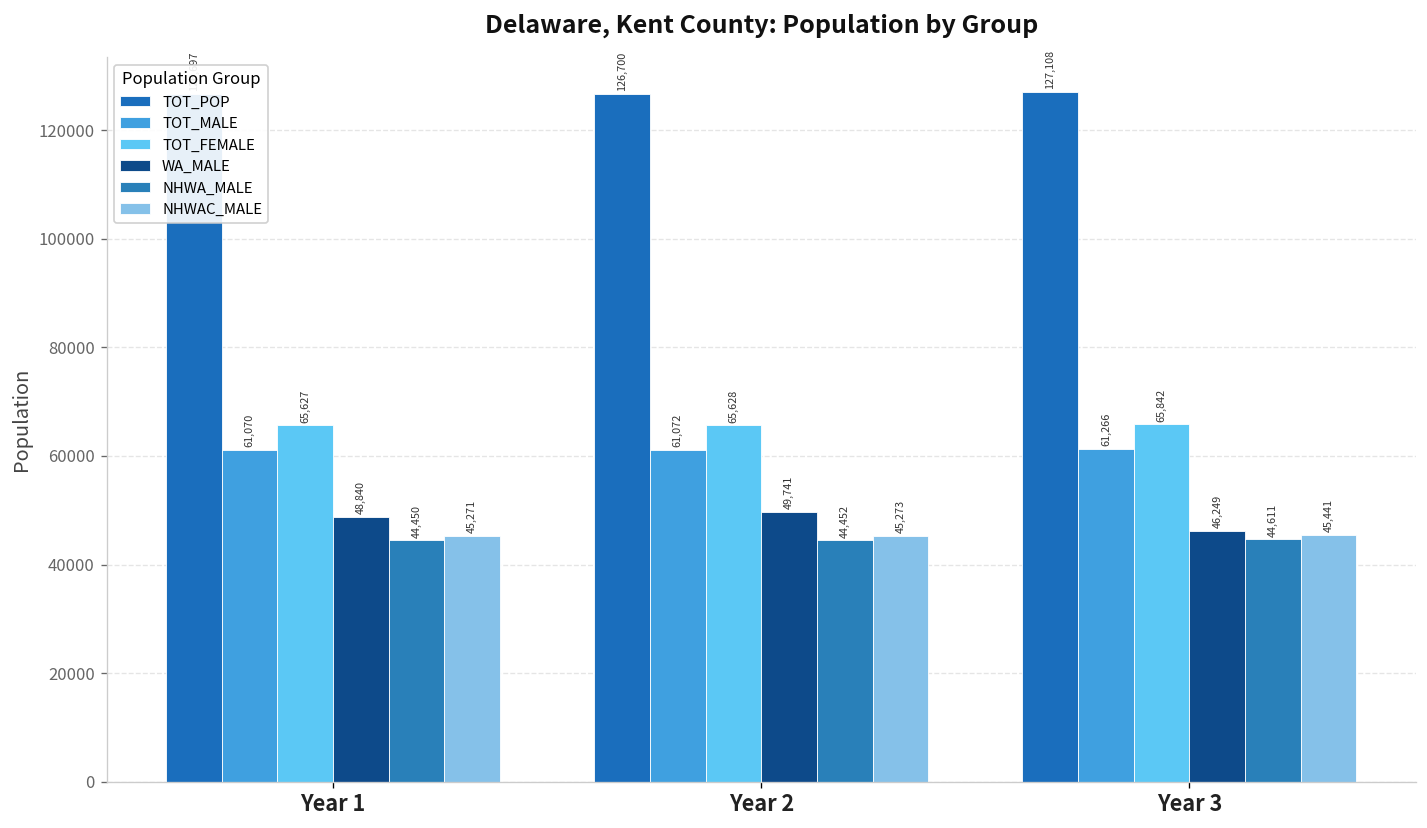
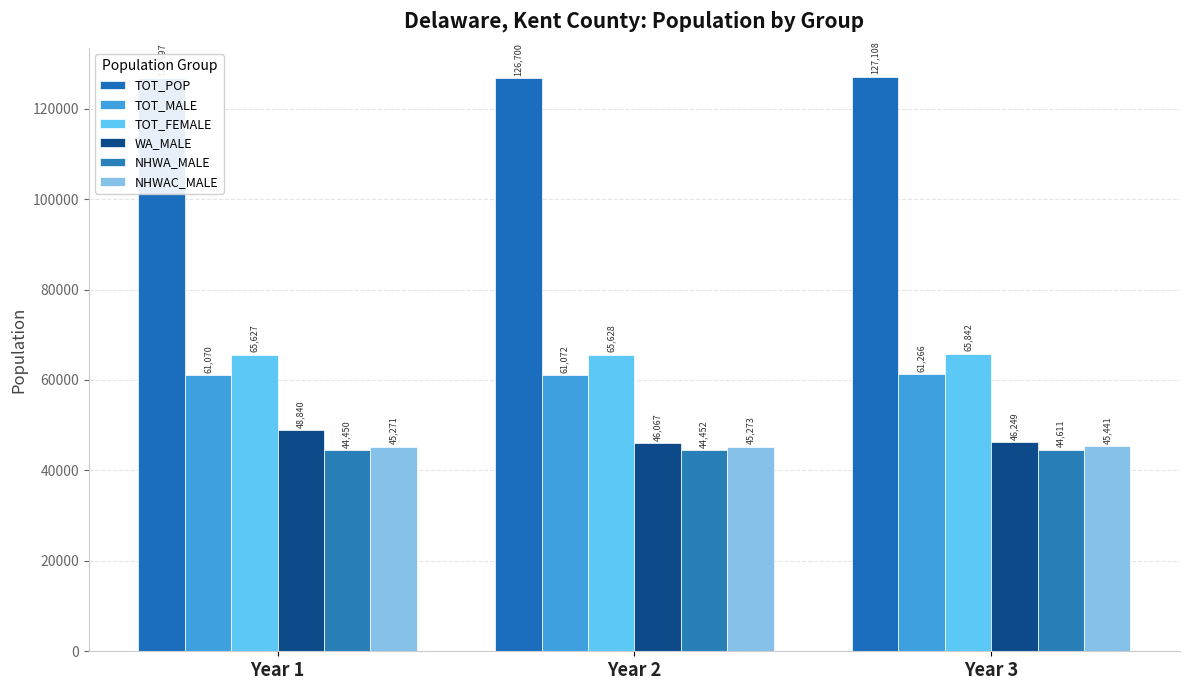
WA_MALE, Year 2: 49,741 -> 46,067
